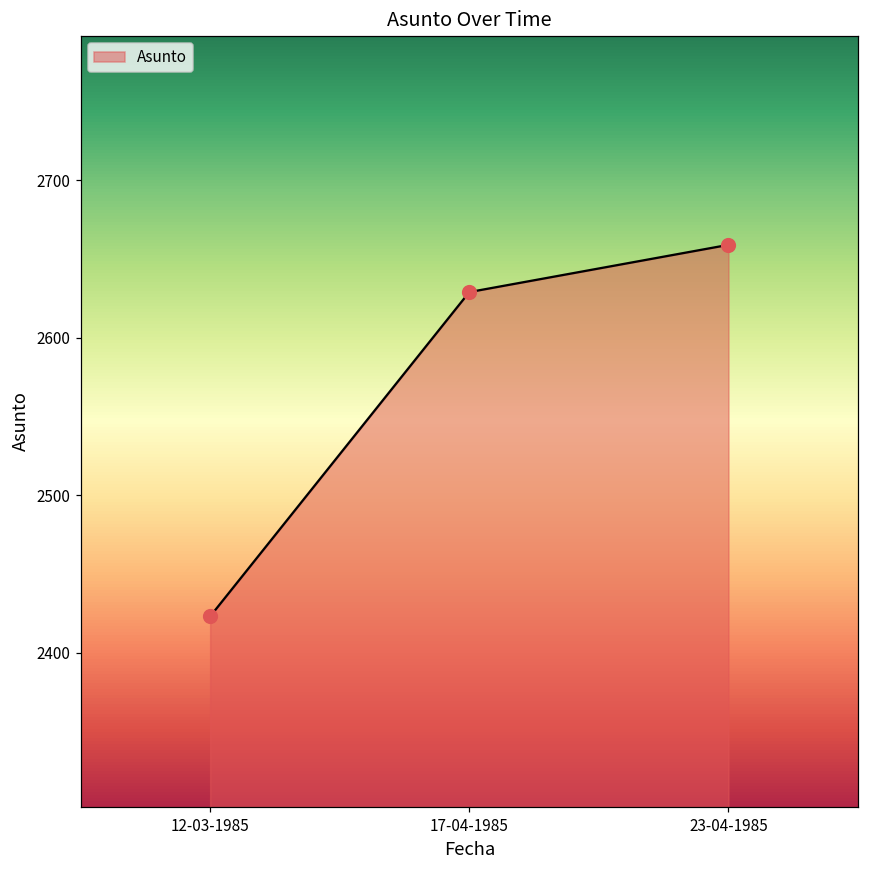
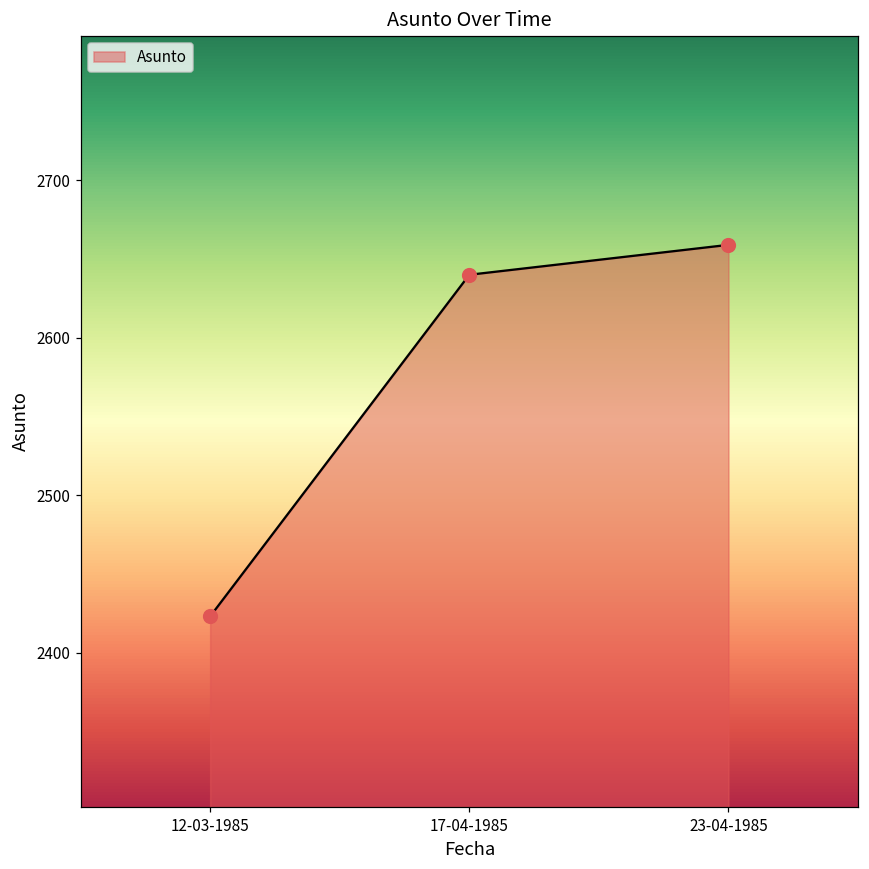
17-04-1985: 2629 -> 2640
